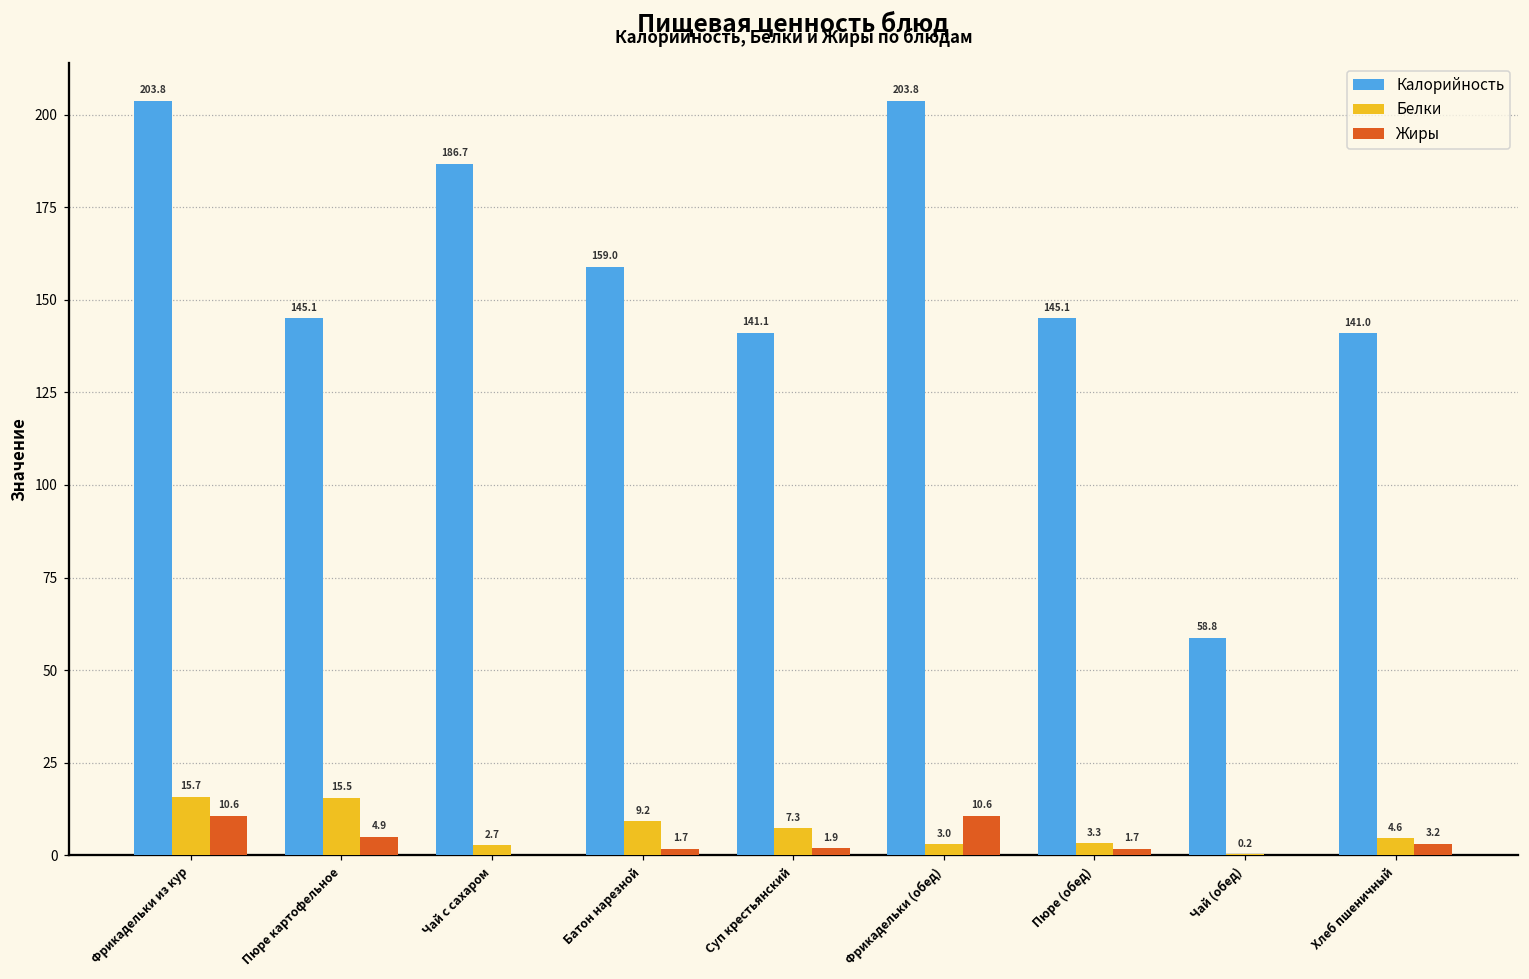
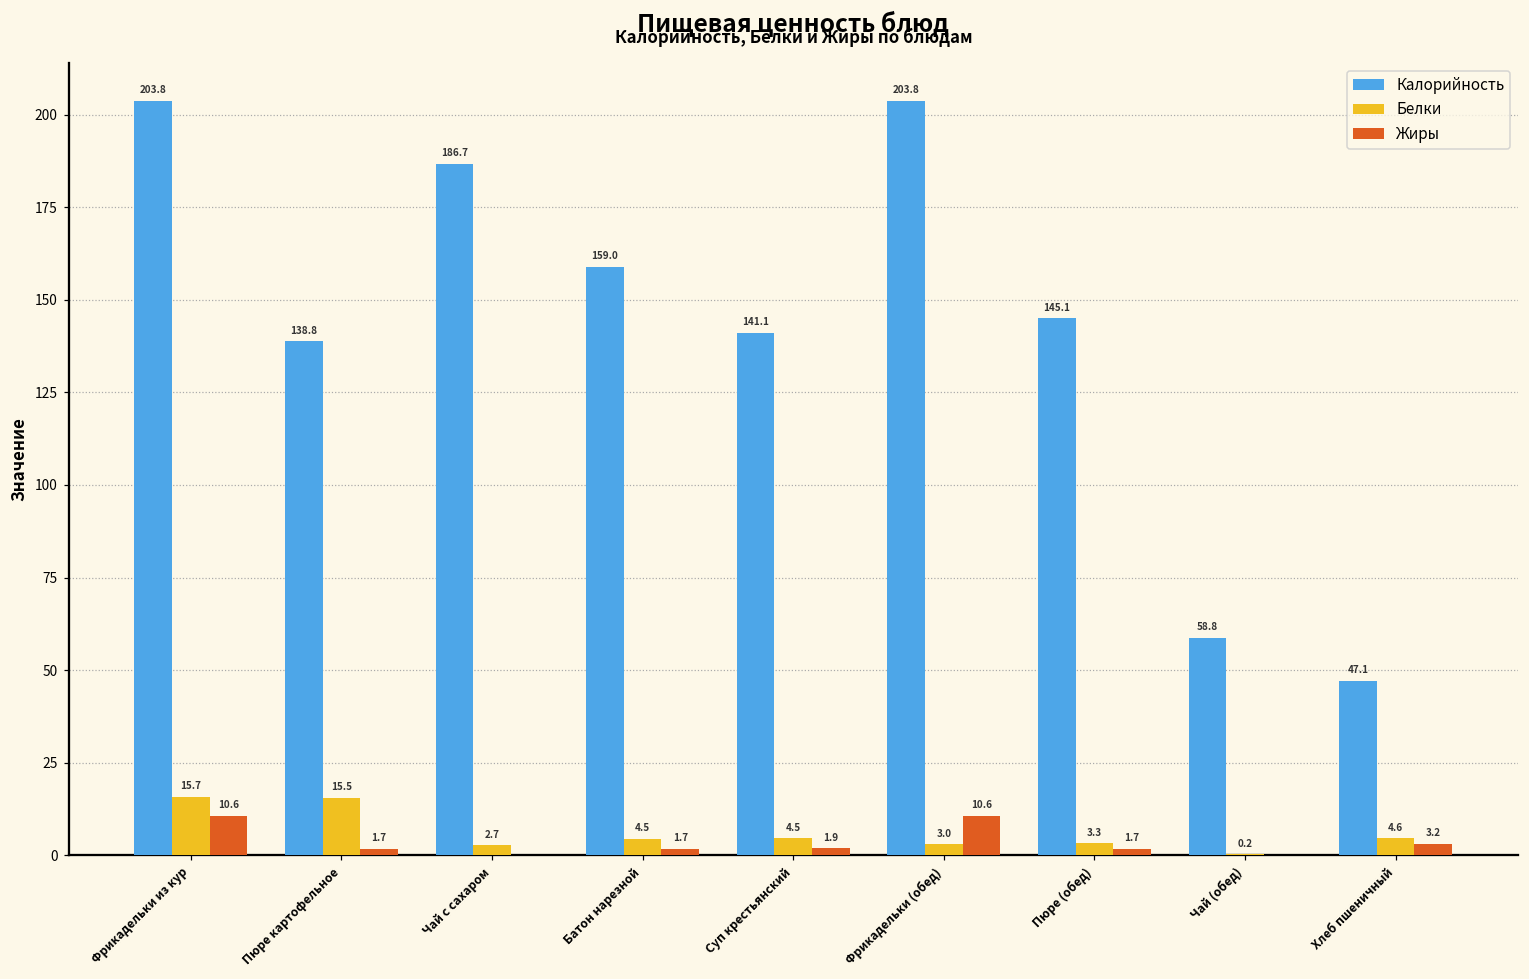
Калорийность, Пюре картофельное: 145.1 -> 138.8
Жиры, Пюре картофельное: 4.9 -> 1.7
Белки, Батон нарезной: 9.2 -> 4.5
Белки, Суп крестьянский: 7.3 -> 4.5
Калорийность, Хлеб пшеничный: 141.0 -> 47.1
